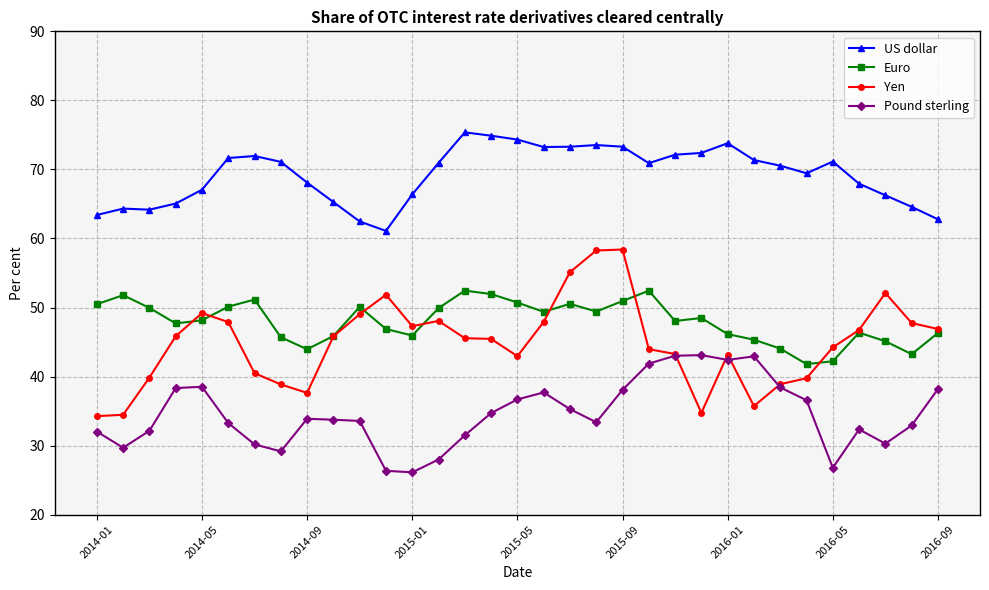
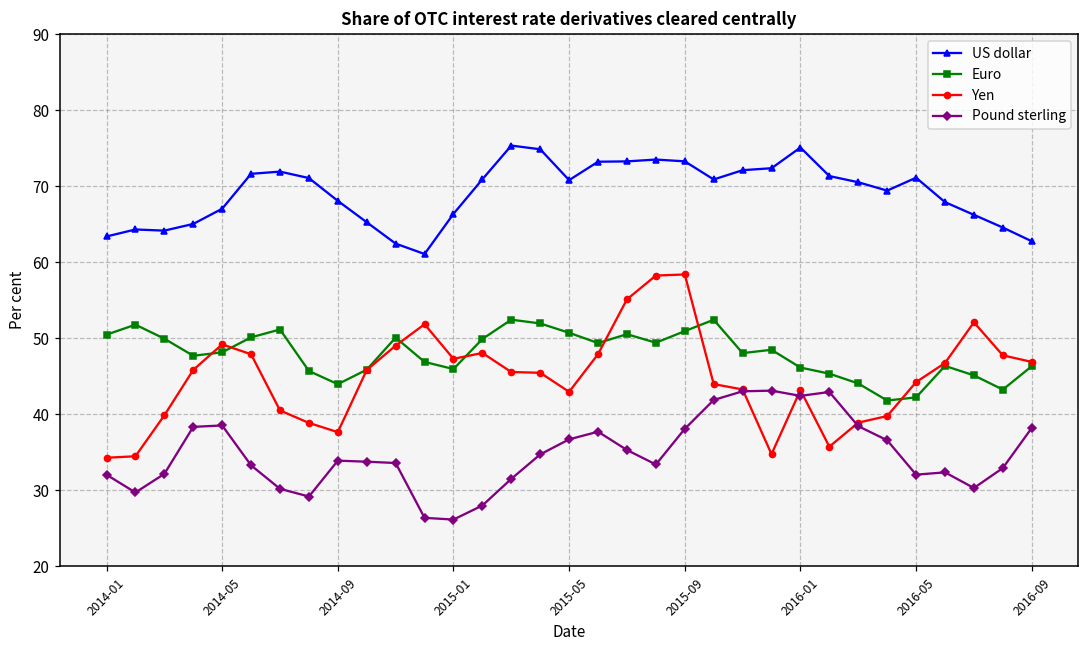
US dollar, 2015-05: 74 -> 71
US dollar, 2016-01: 74 -> 75
Pound sterling, 2016-05: 27 -> 32
